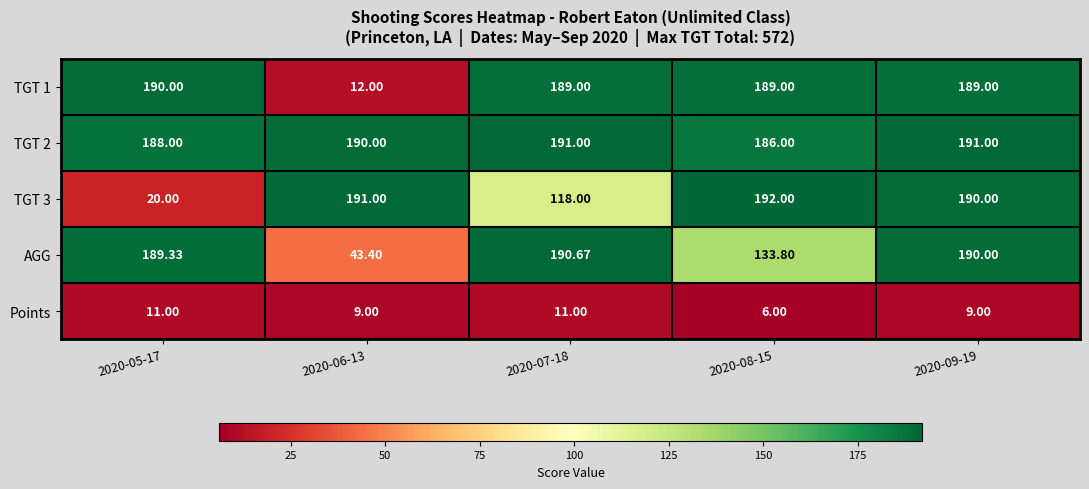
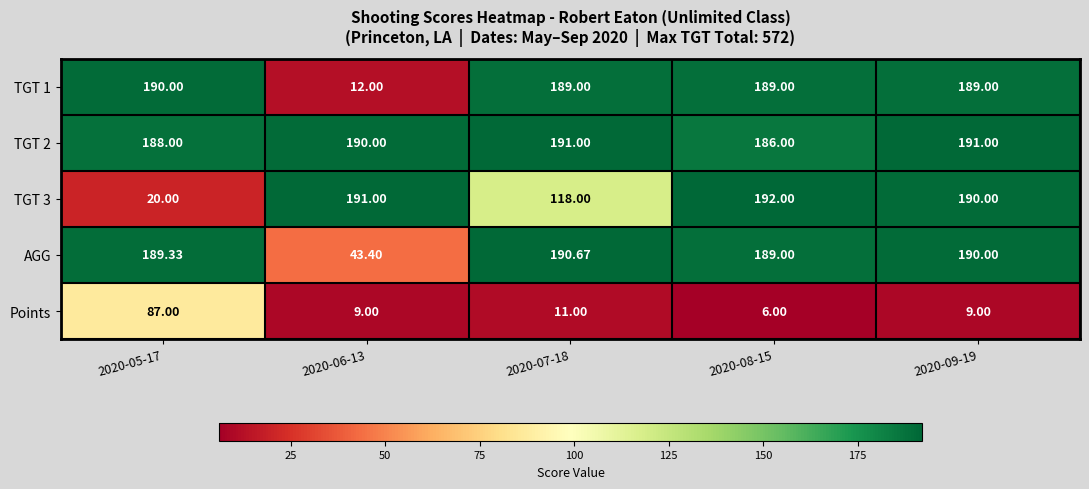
AGG, 2020-08-15: 133.80 -> 189.00
Points, 2020-05-17: 11.00 -> 87.00
